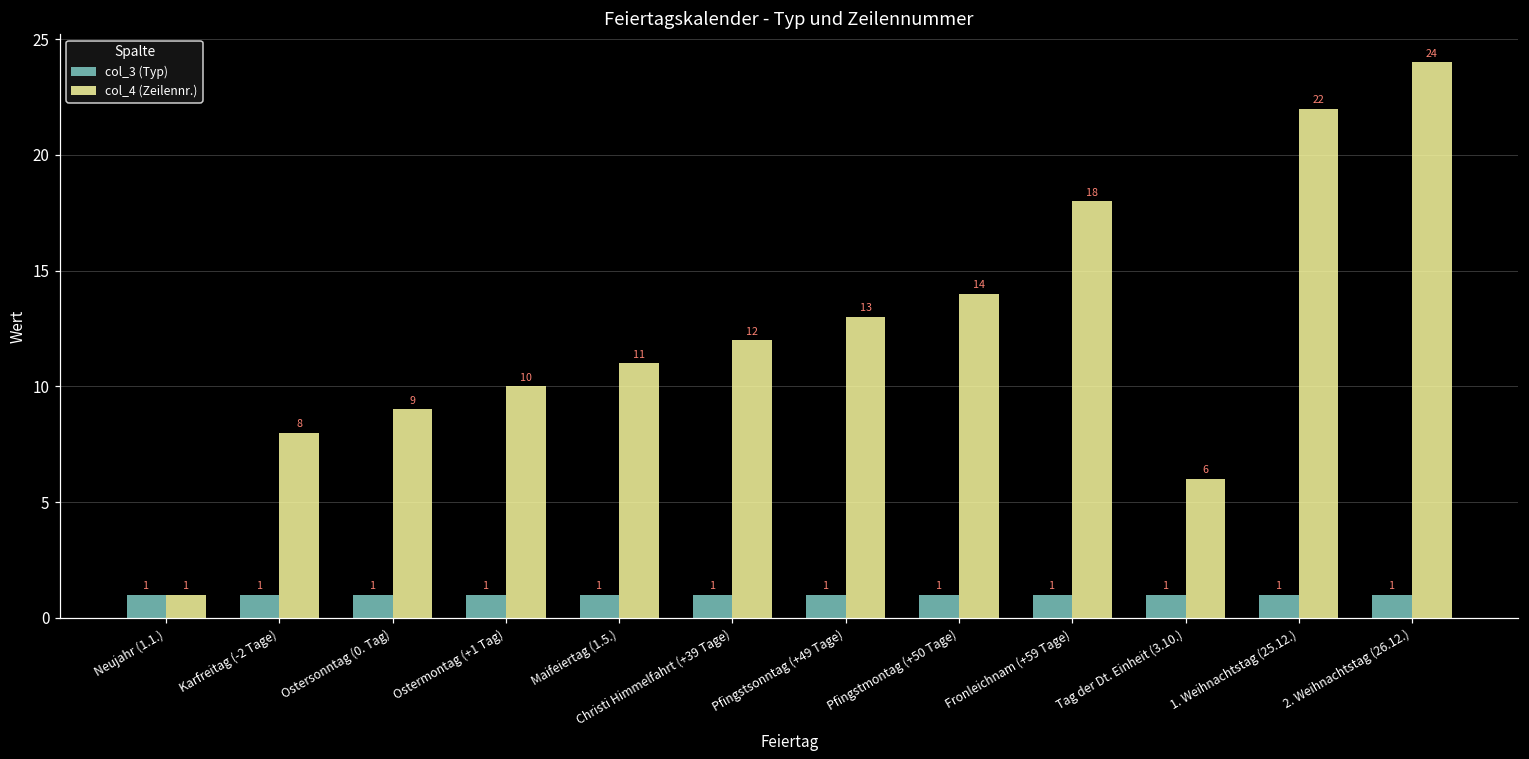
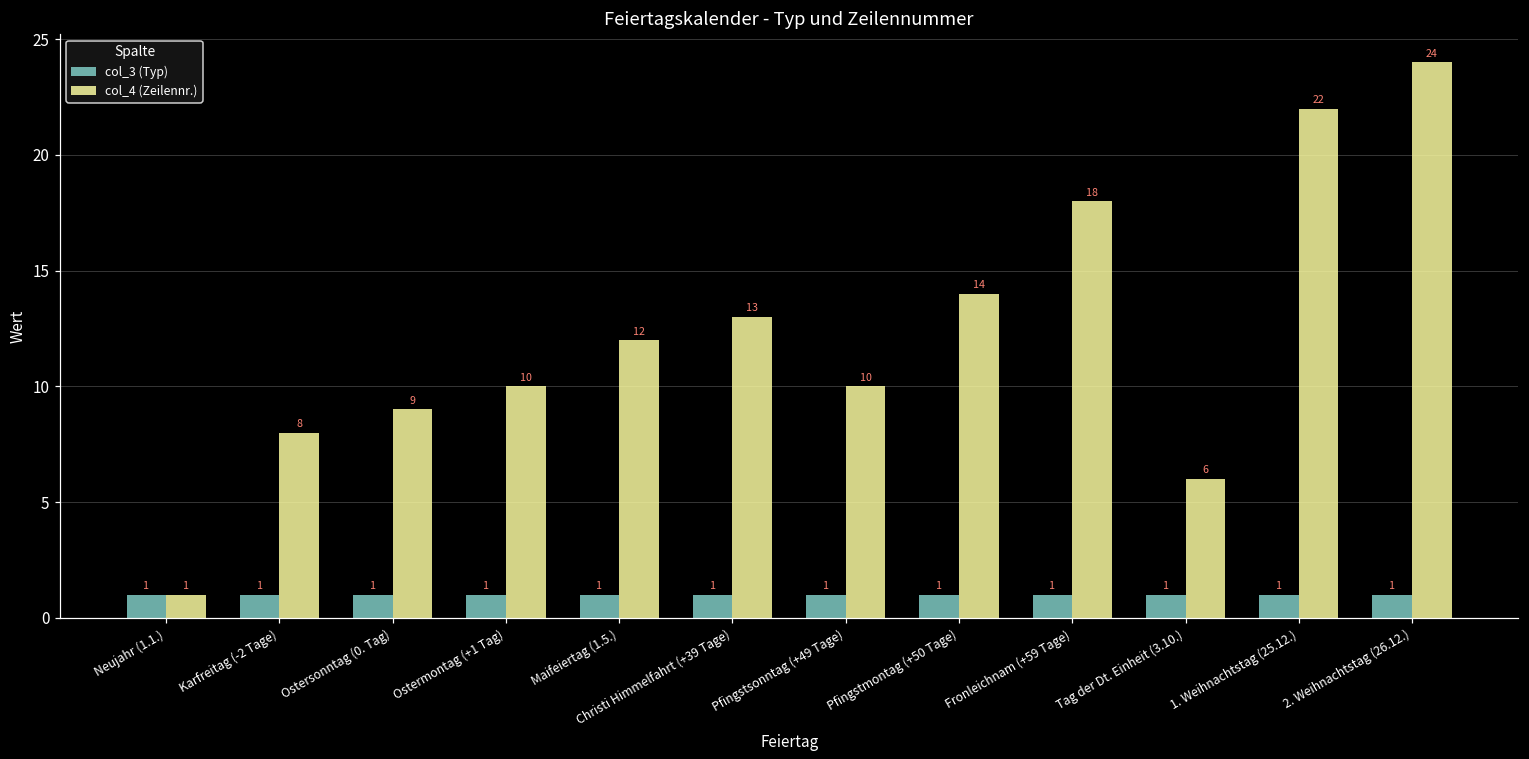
col_4 (Zeilennr.), Maifeiertag (1.5.): 11 -> 12
col_4 (Zeilennr.), Christi Himmelfahrt (+39 Tage): 12 -> 13
col_4 (Zeilennr.), Pfingstsonntag (+49 Tage): 13 -> 10
